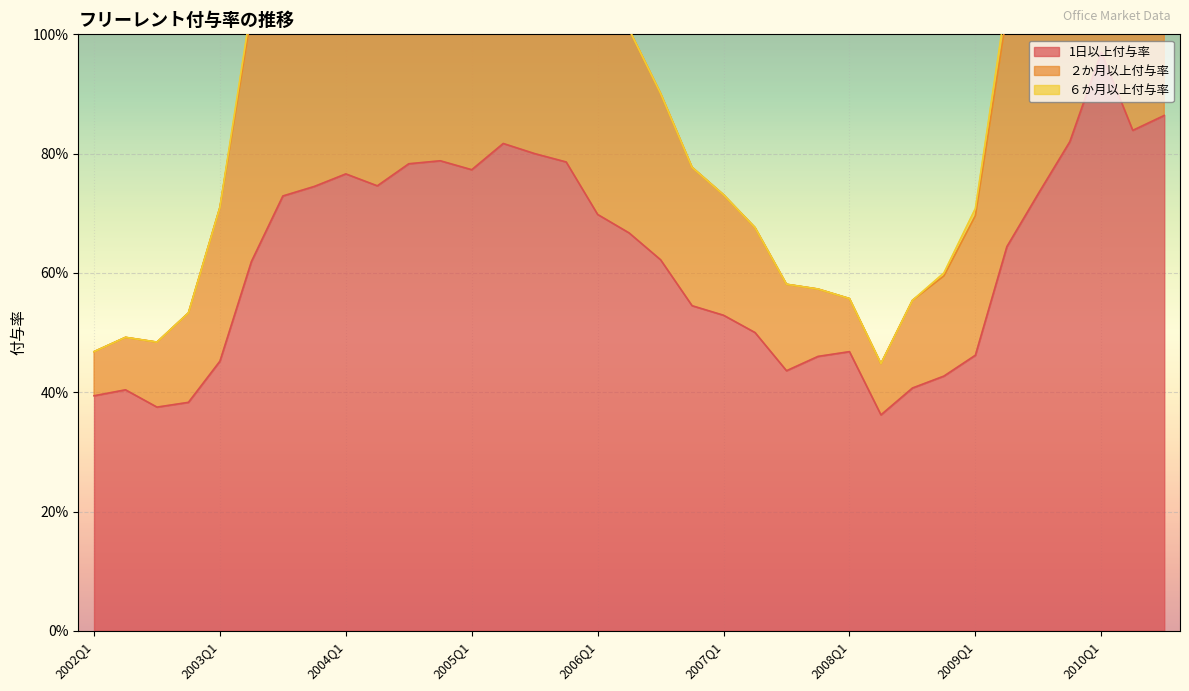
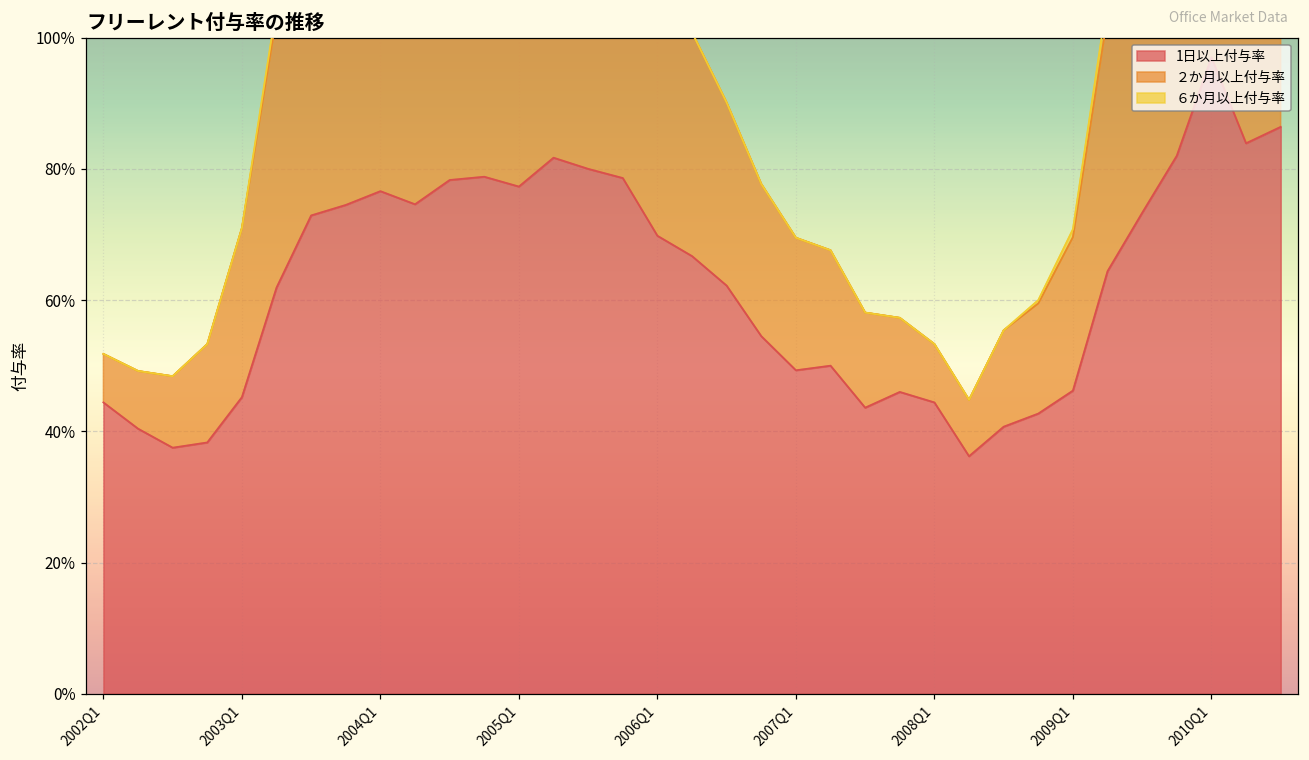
1日以上付与率, 2002Q1: 39% -> 44%
1日以上付与率, 2007Q1: 53% -> 49%
1日以上付与率, 2008Q1: 47% -> 44%
